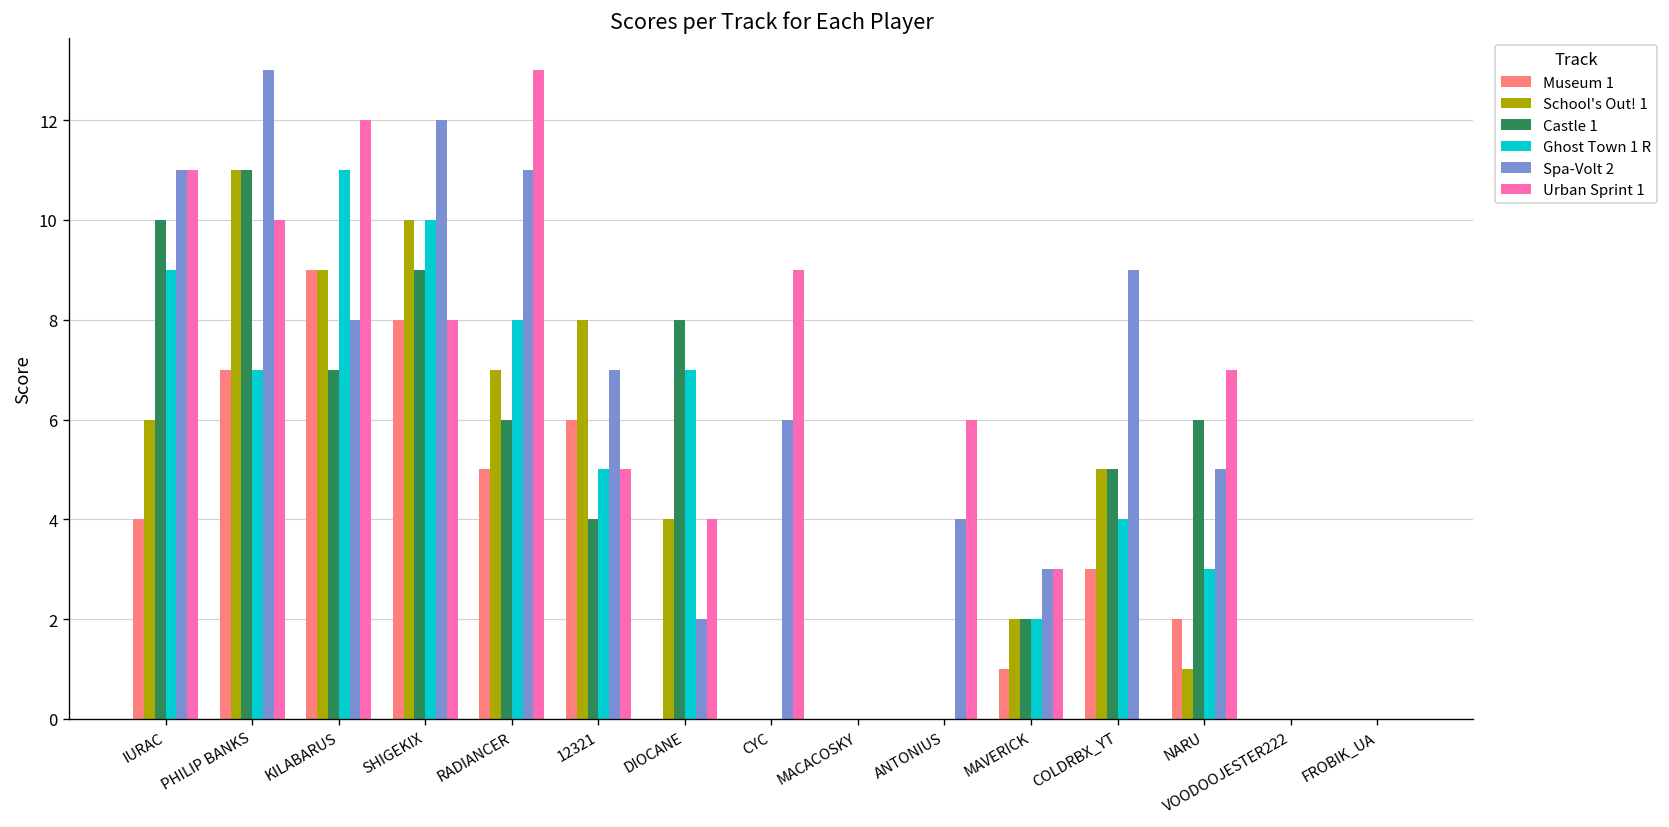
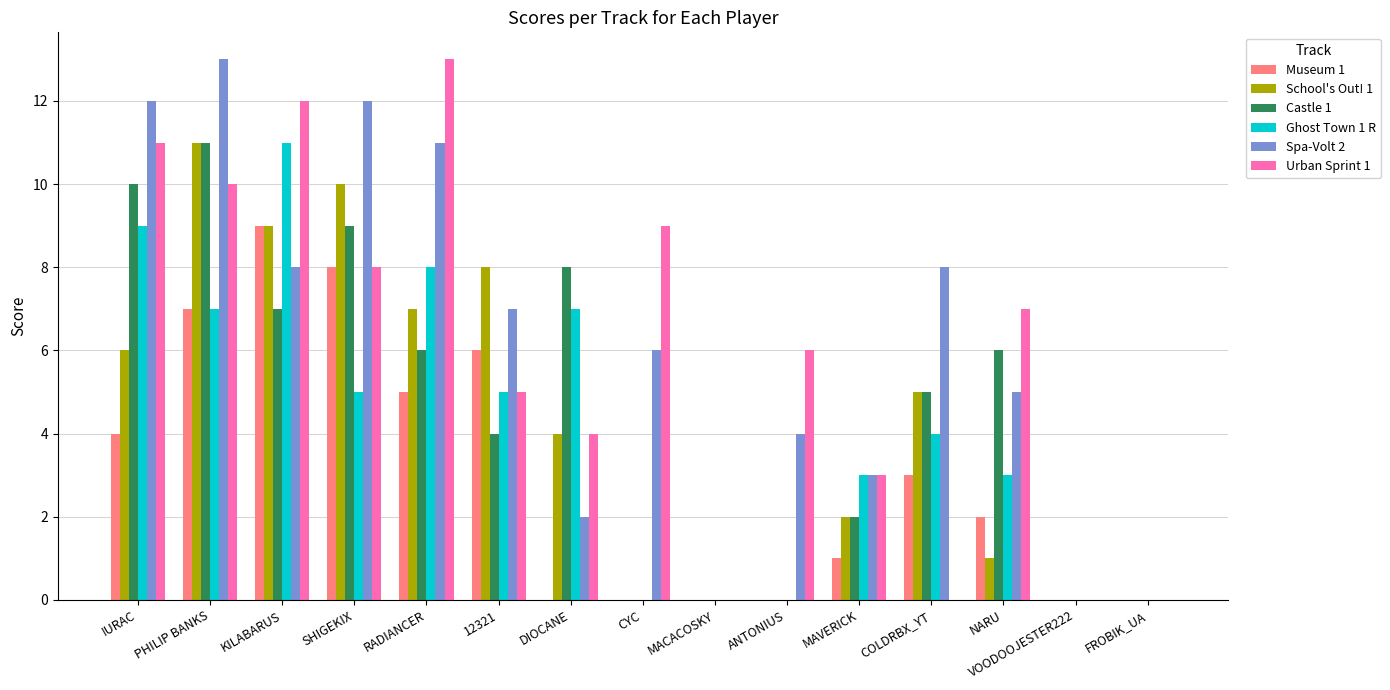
Spa-Volt 2, IURAC: 11 -> 12
Ghost Town 1 R, SHIGEKIX: 10 -> 5
Ghost Town 1 R, MAVERICK: 2 -> 3
Spa-Volt 2, COLDRBX_YT: 9 -> 8
